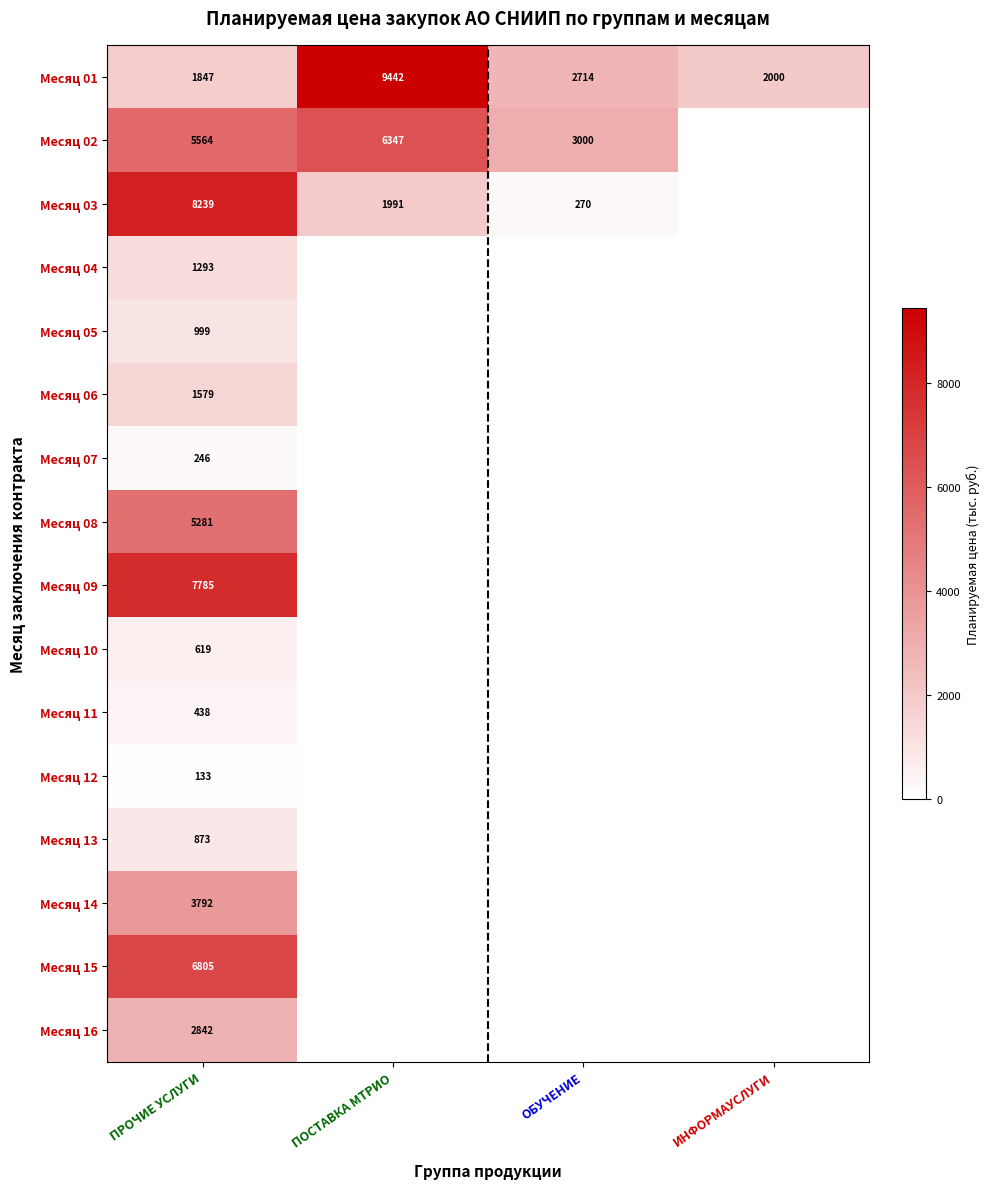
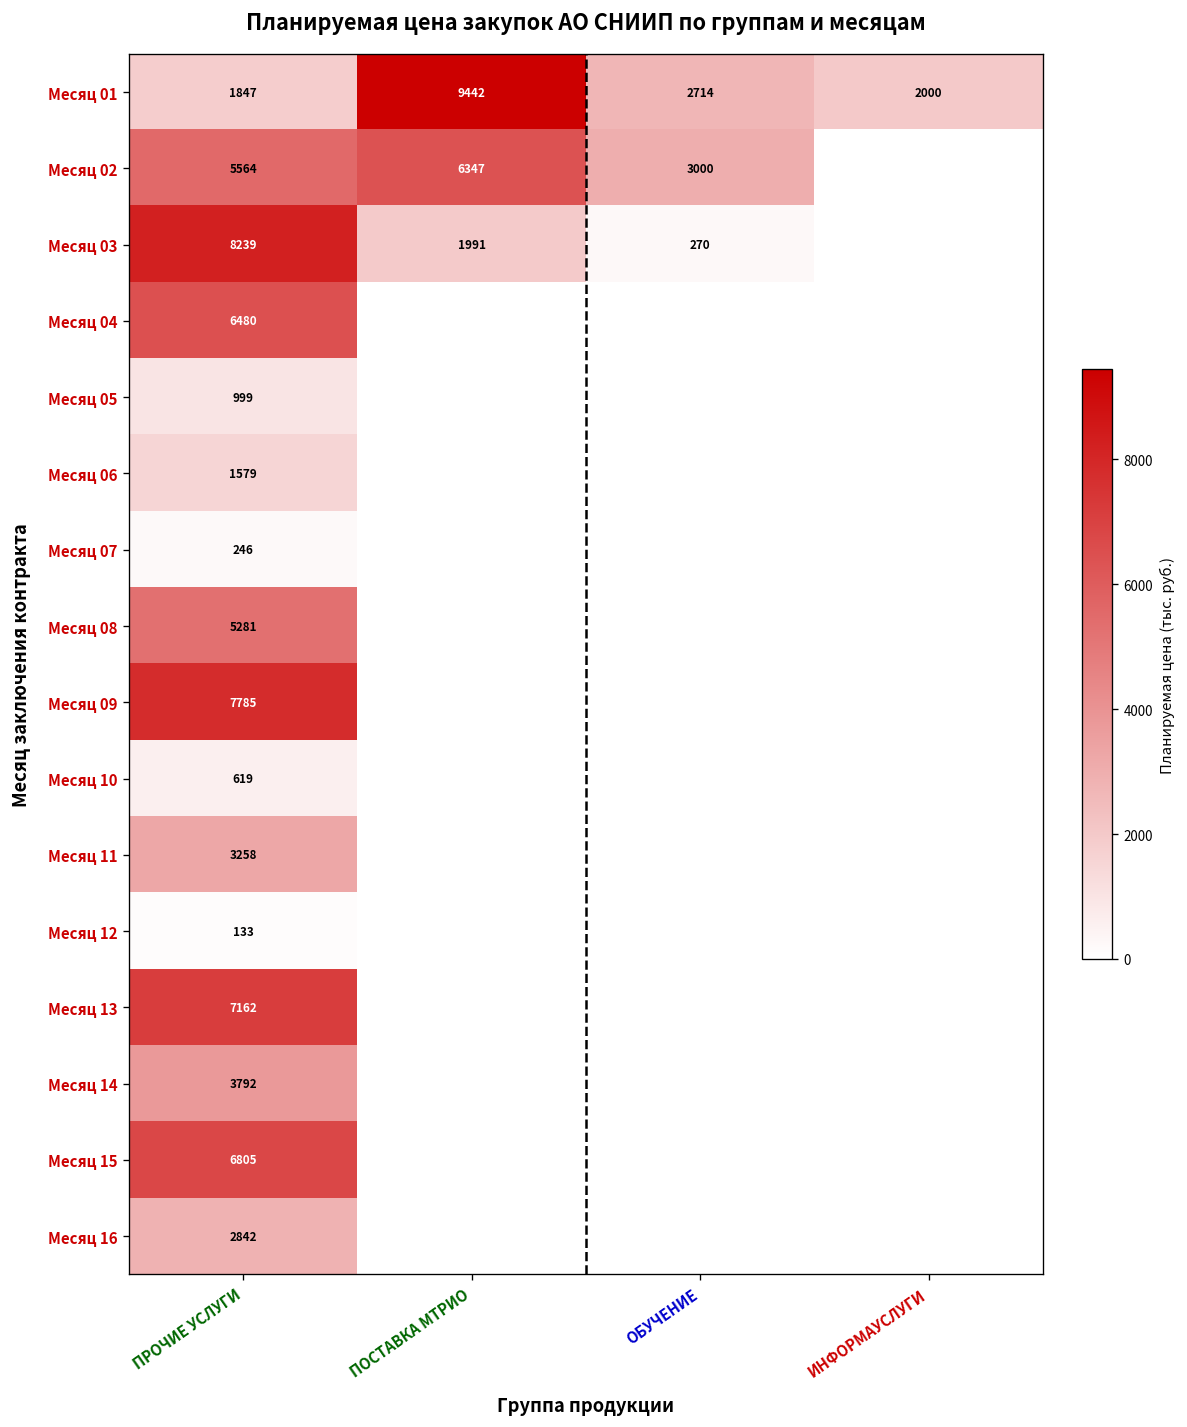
Месяц 04, ПРОЧИЕ УСЛУГИ: 1293 -> 6480
Месяц 11, ПРОЧИЕ УСЛУГИ: 438 -> 3258
Месяц 13, ПРОЧИЕ УСЛУГИ: 873 -> 7162
